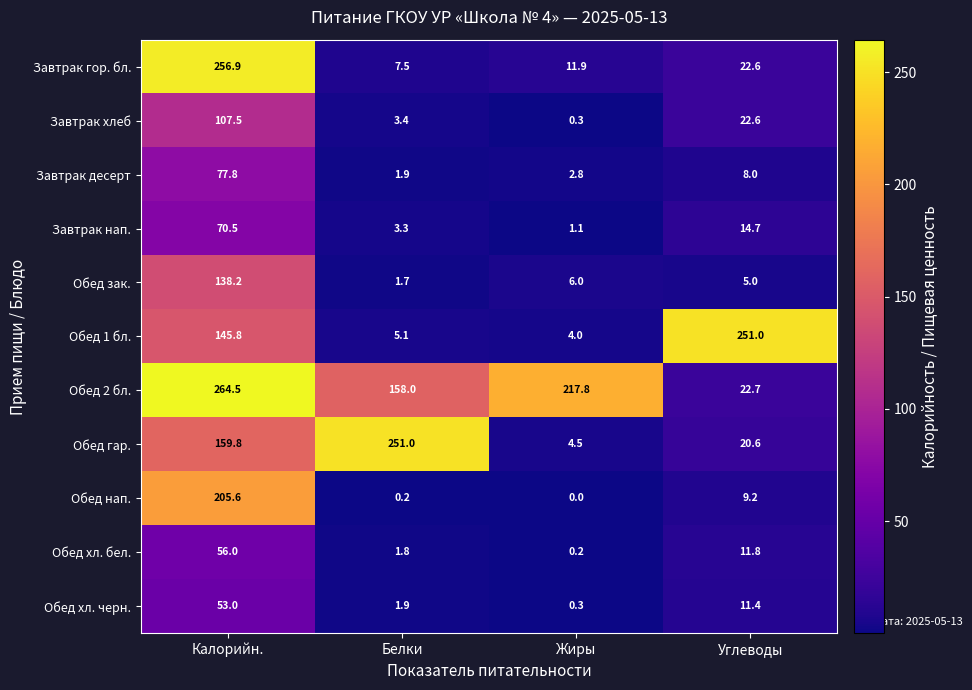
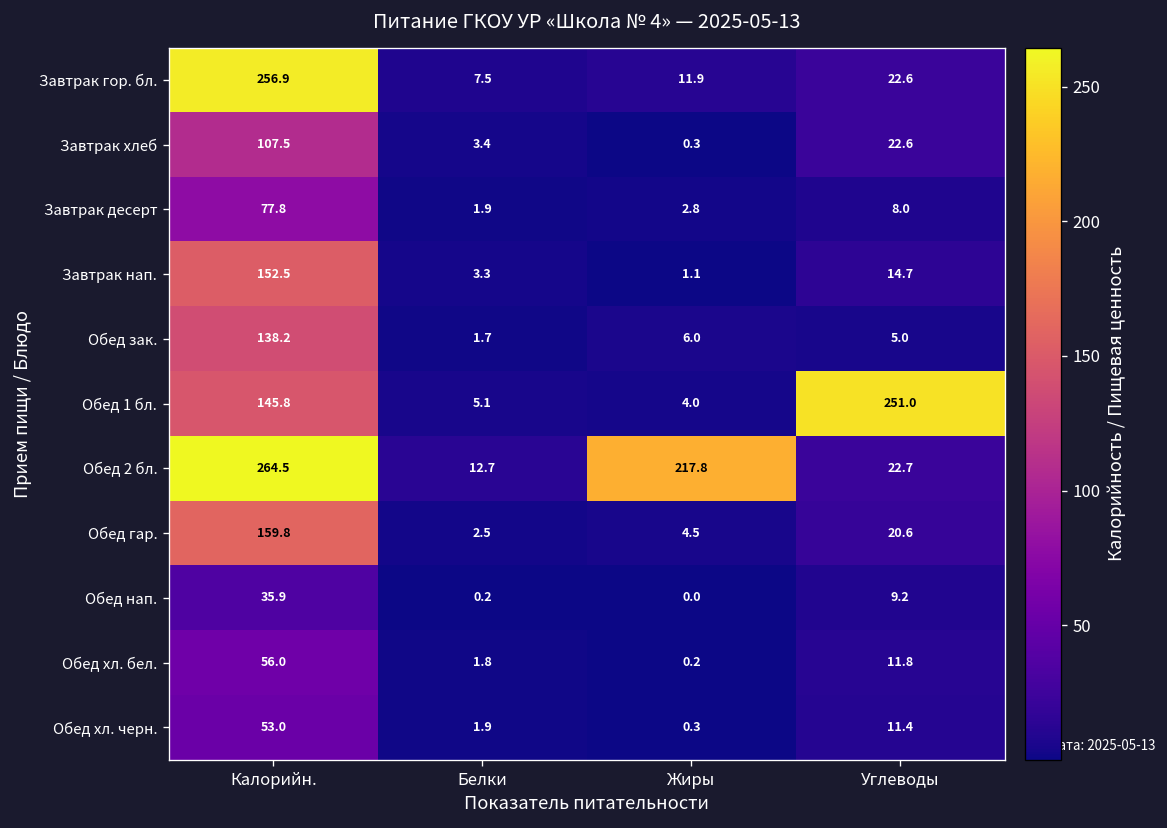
Завтрак нап., Калорийн.: 70.5 -> 152.5
Обед 2 бл., Белки: 158.0 -> 12.7
Обед гар., Белки: 251.0 -> 2.5
Обед нап., Калорийн.: 205.6 -> 35.9
